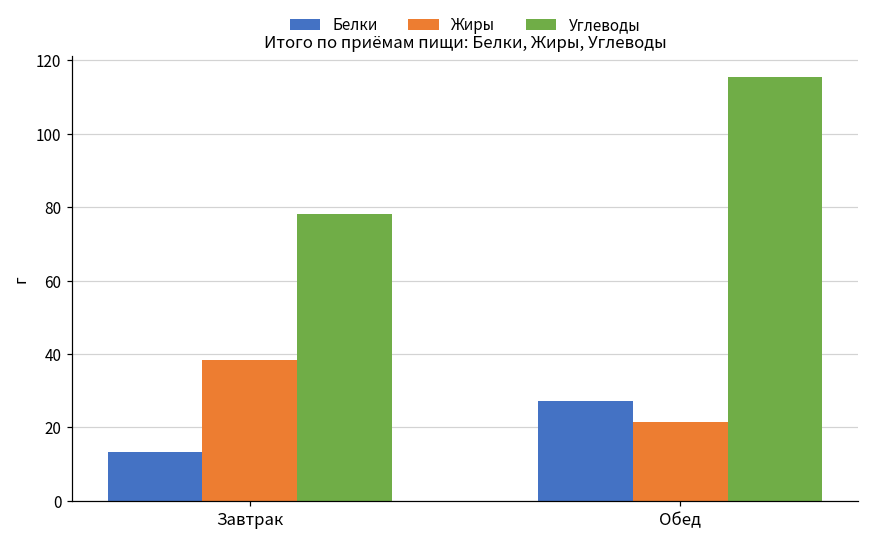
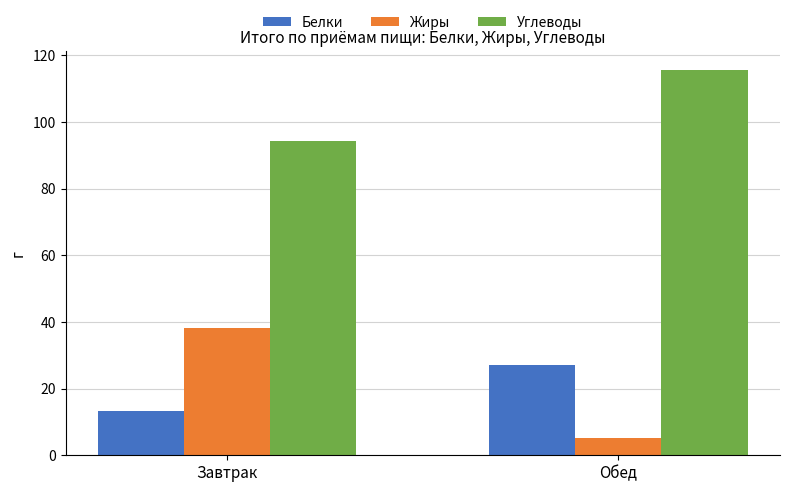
Углеводы, Завтрак: 78 -> 94
Жиры, Обед: 21 -> 5
